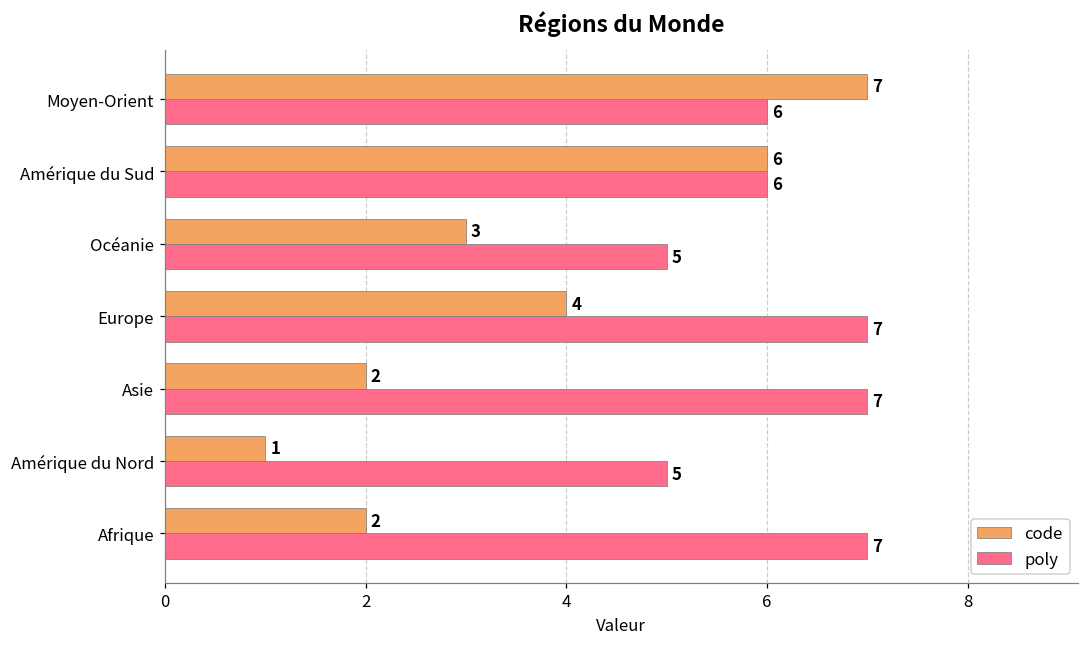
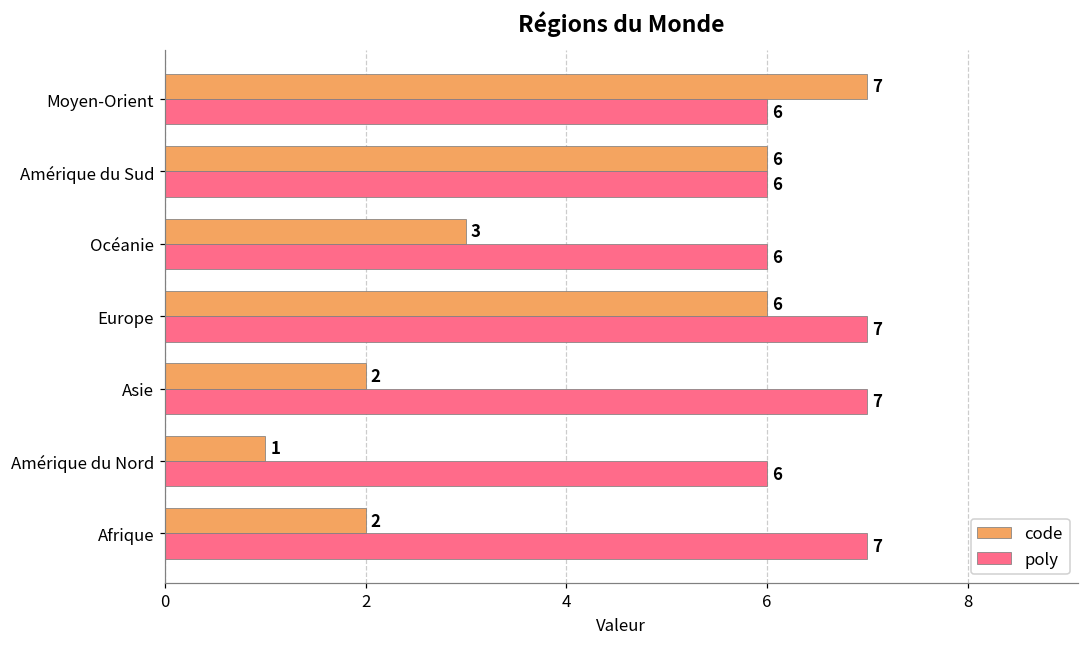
poly, Océanie: 5 -> 6
code, Europe: 4 -> 6
poly, Amérique du Nord: 5 -> 6
